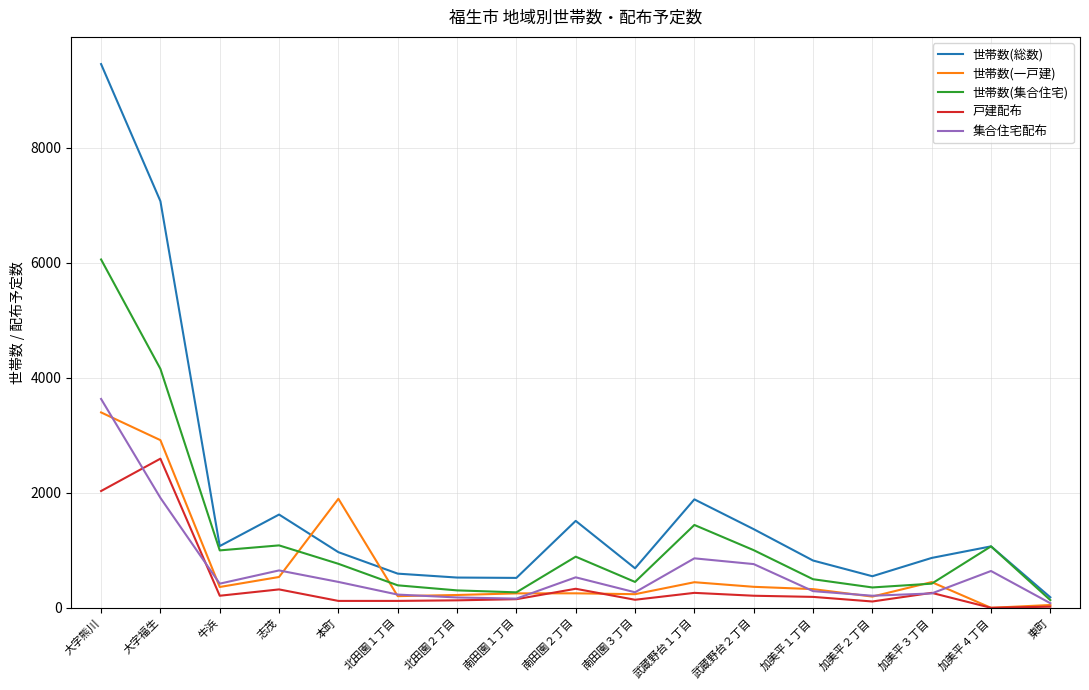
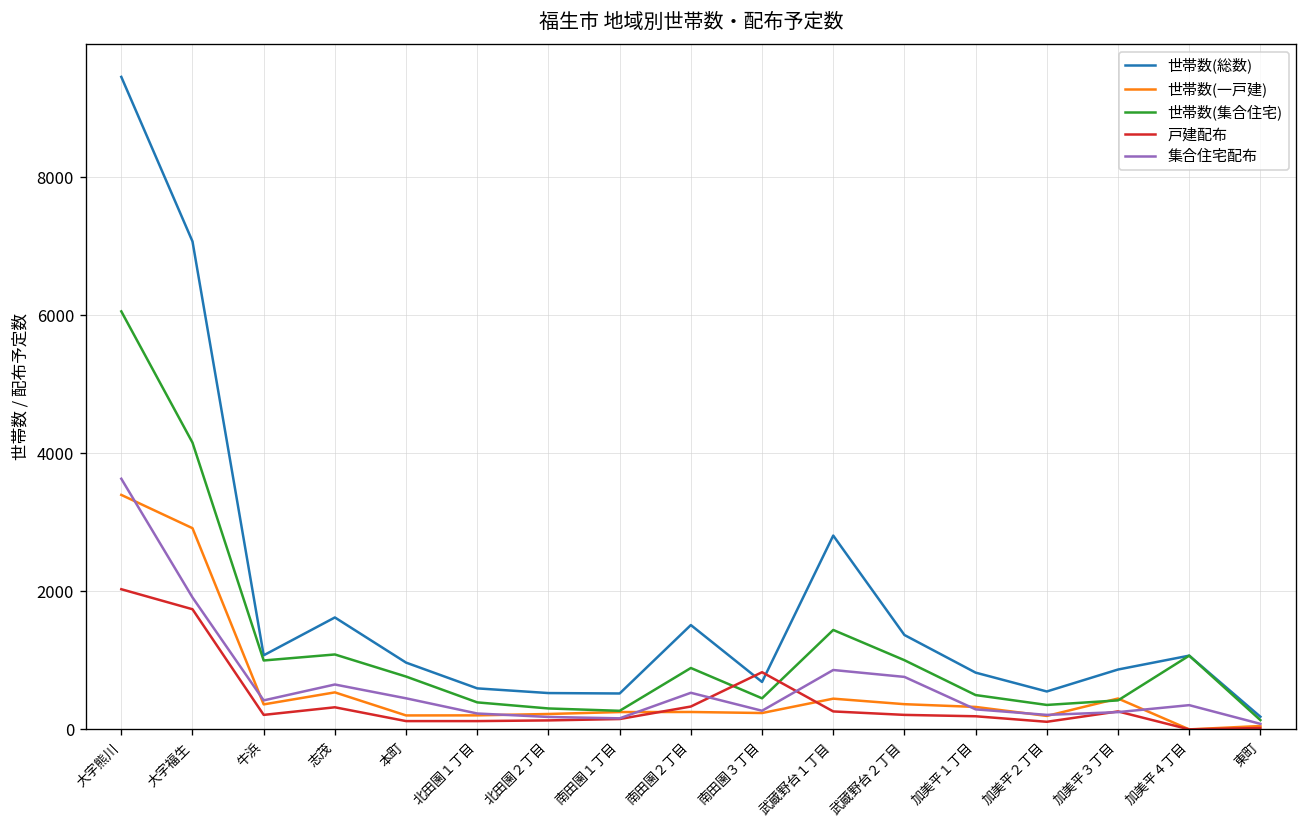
戸建配布, 大字福生: 2600 -> 1700
世帯数(一戸建), 本町: 1900 -> 200
戸建配布, 南田園３丁目: 100 -> 800
世帯数(総数), 武蔵野台１丁目: 1900 -> 2800
集合住宅配布, 加美平４丁目: 600 -> 400
